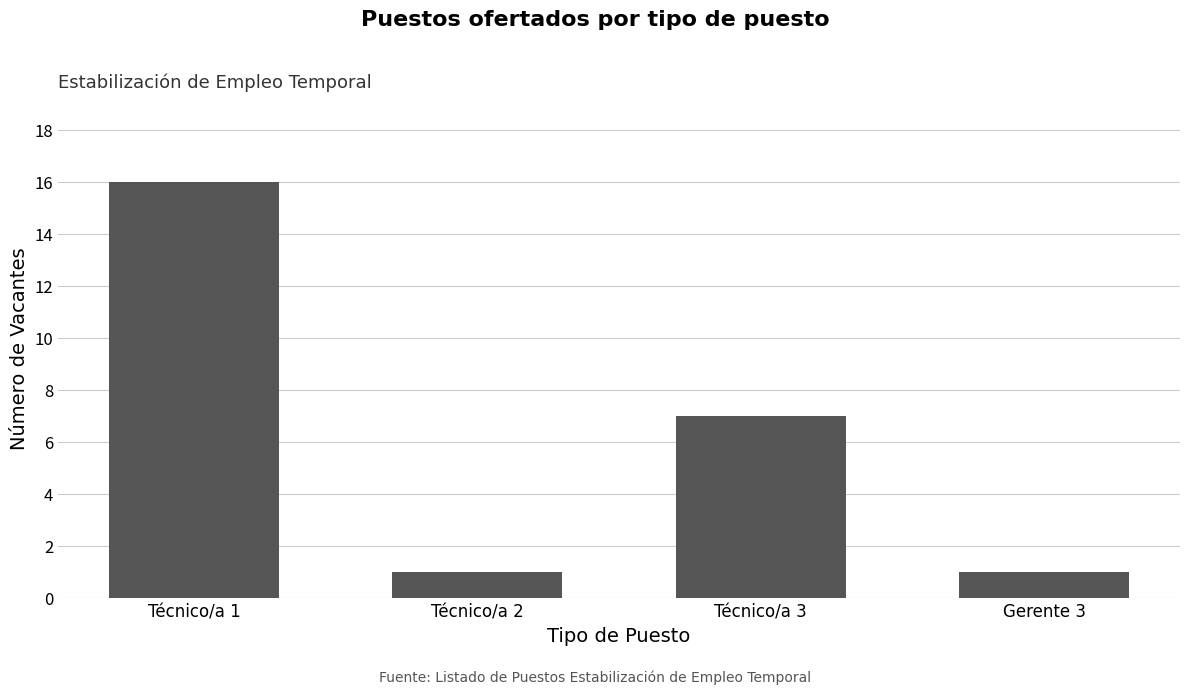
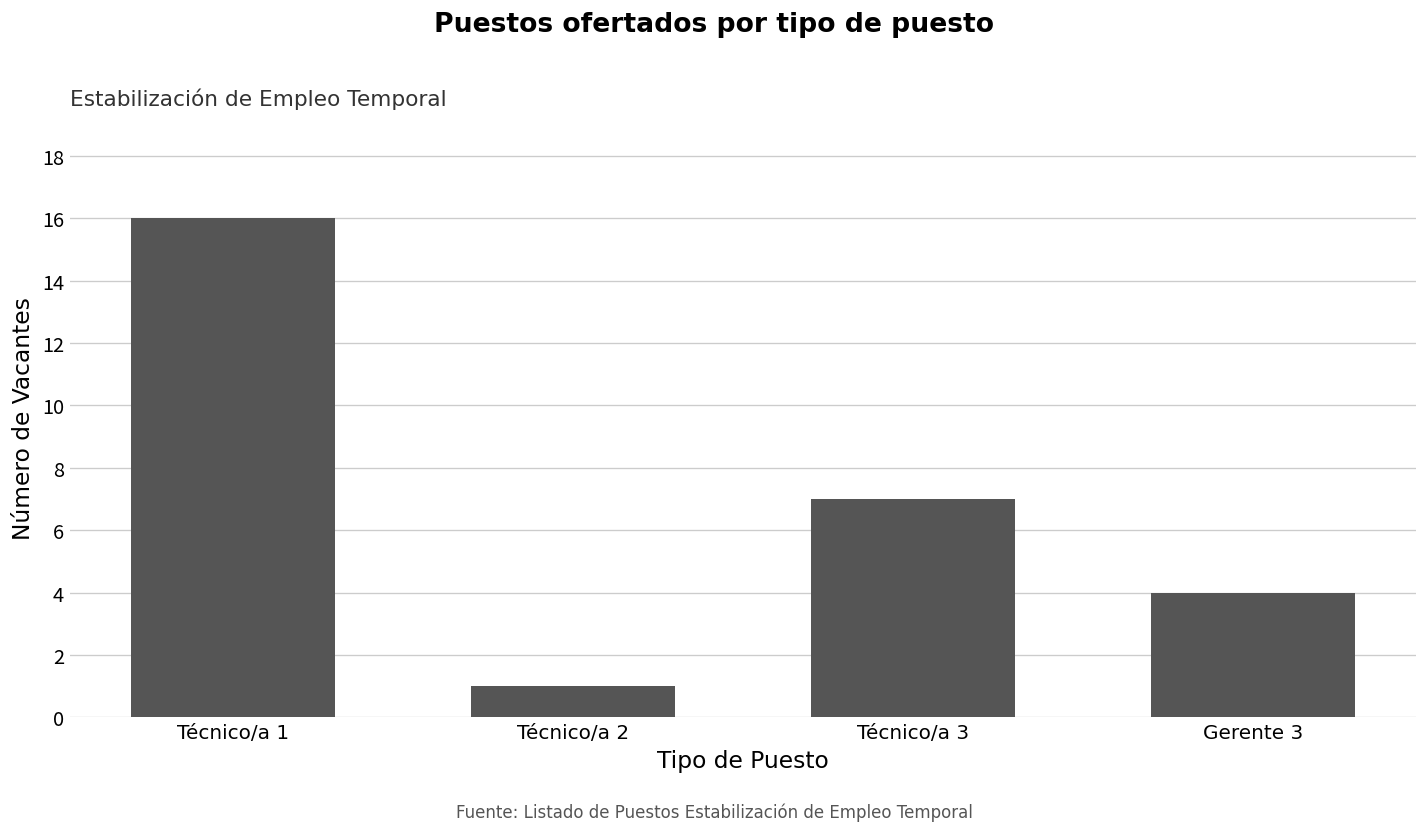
Gerente 3: 1 -> 4
